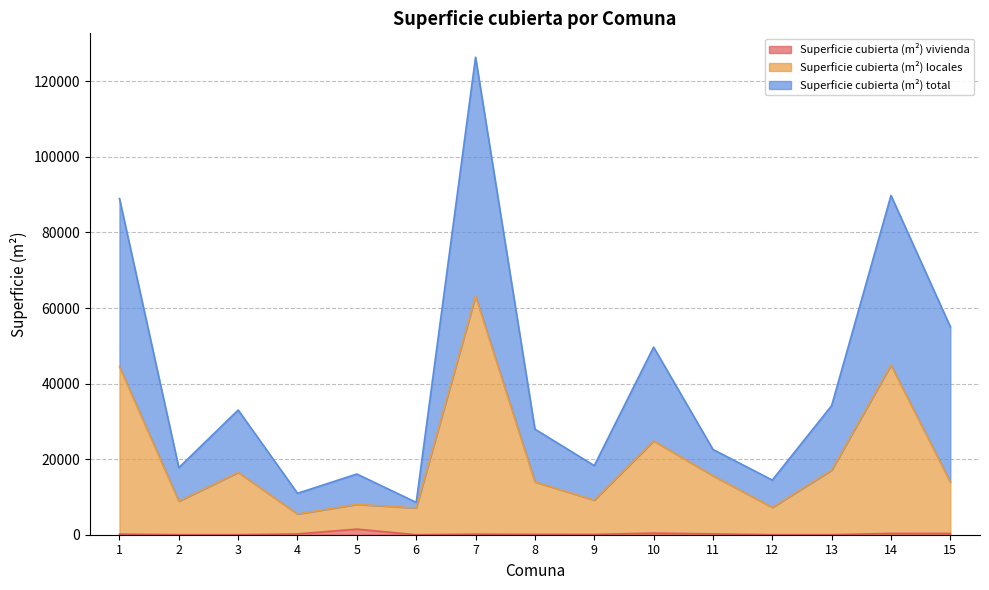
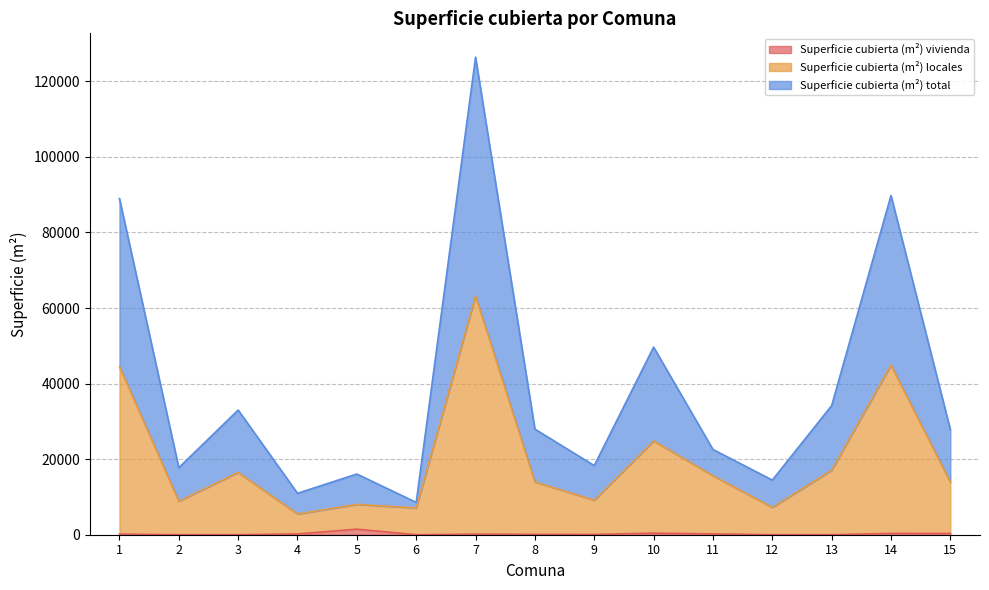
Superficie cubierta (m²) total, 15: 41000 -> 14000
